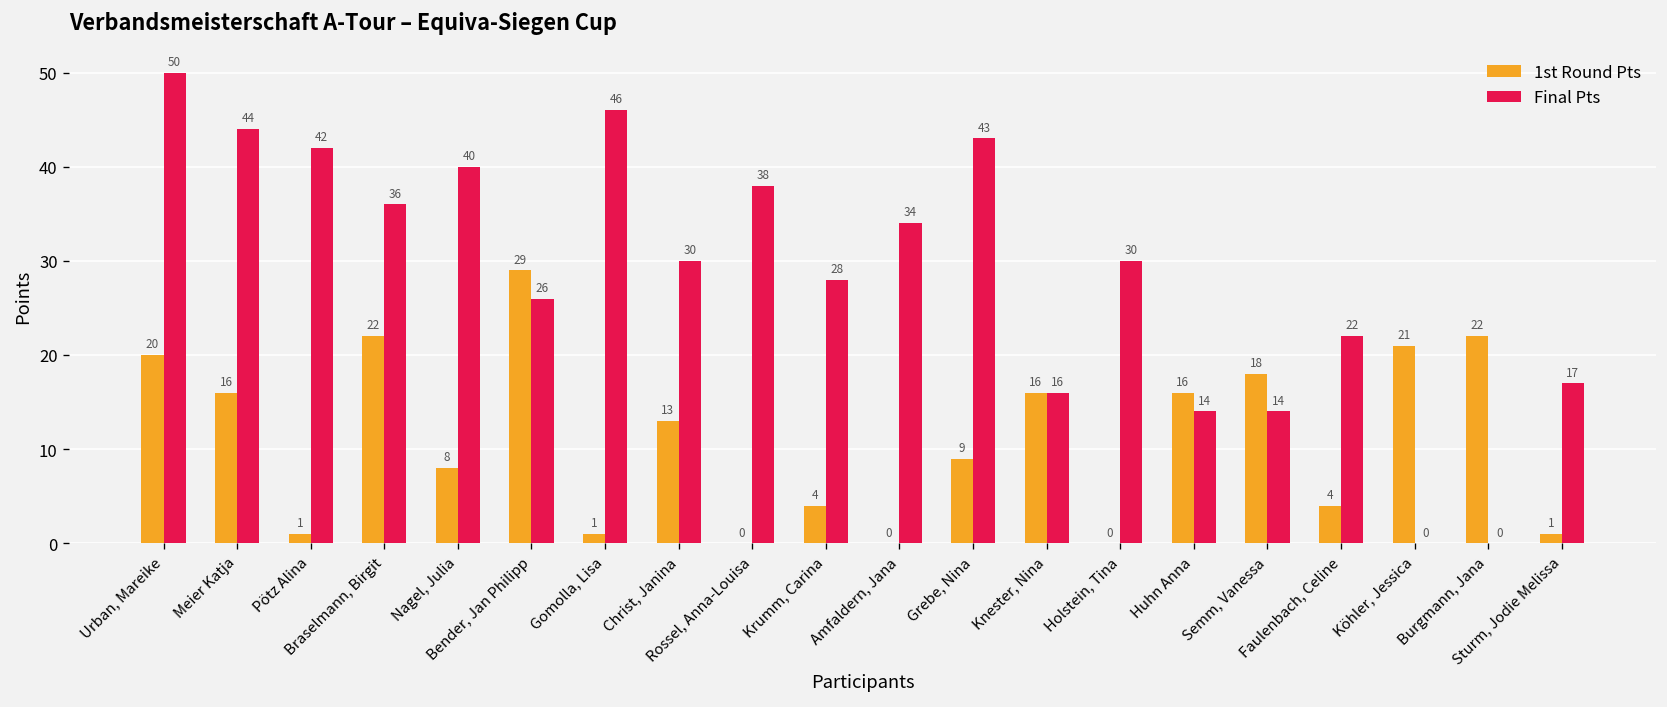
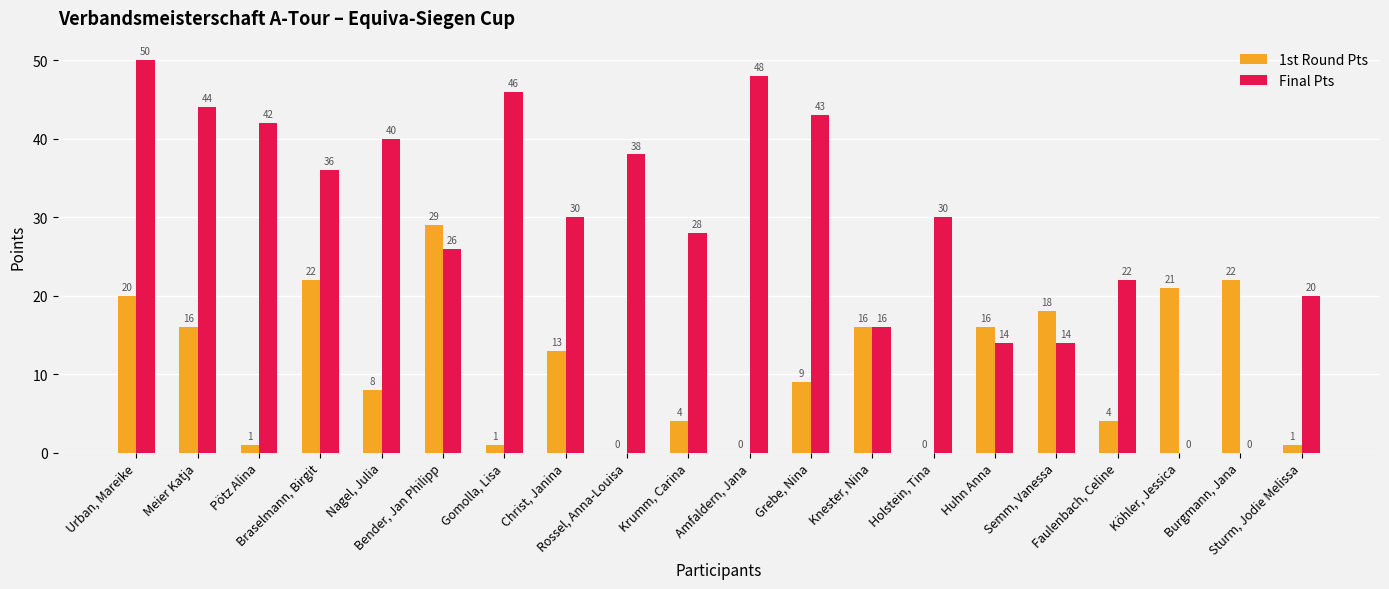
Final Pts, Amfaldern, Jana: 34 -> 48
Final Pts, Sturm, Jodie Melissa: 17 -> 20
